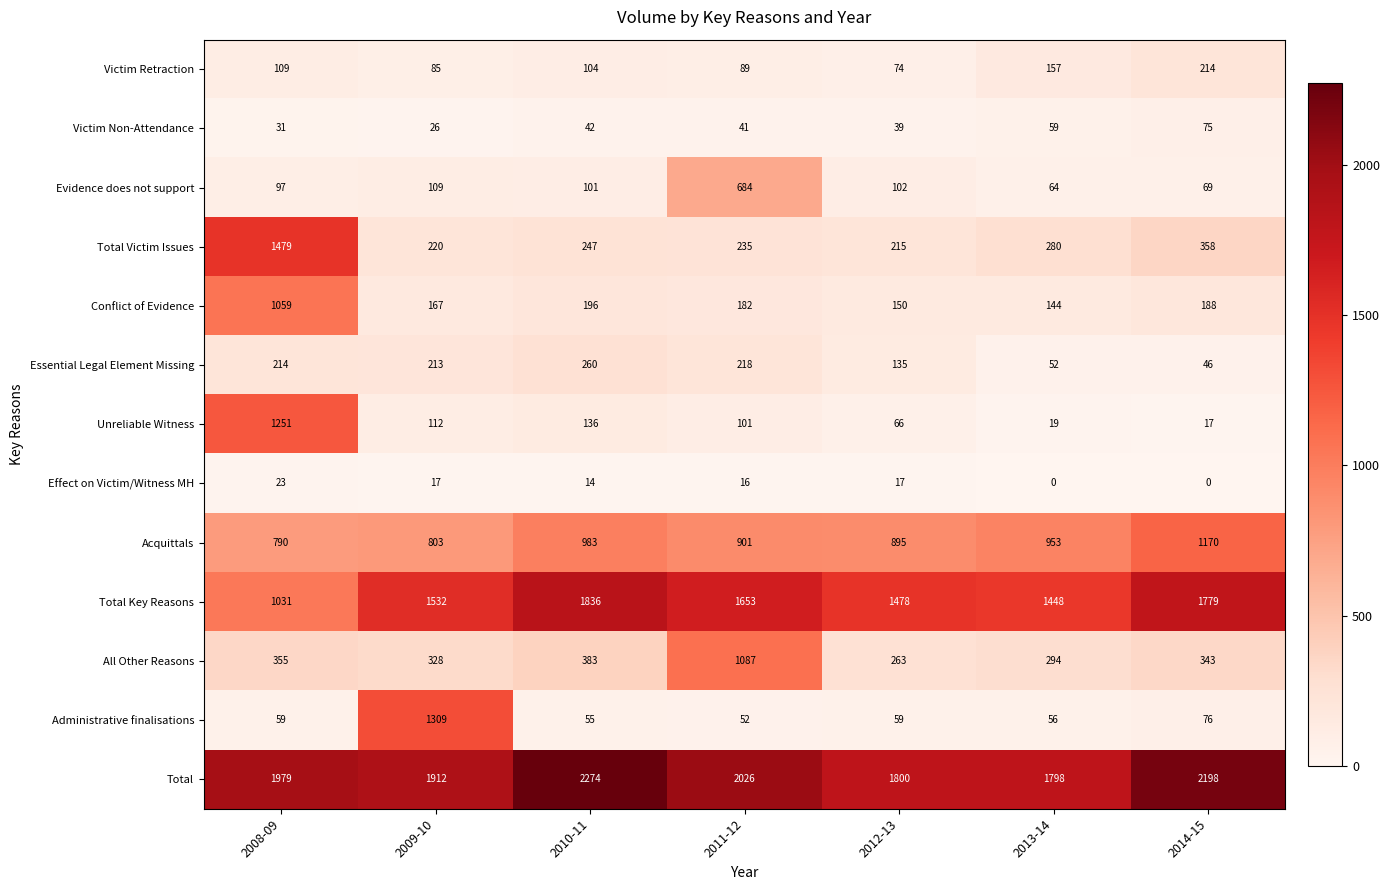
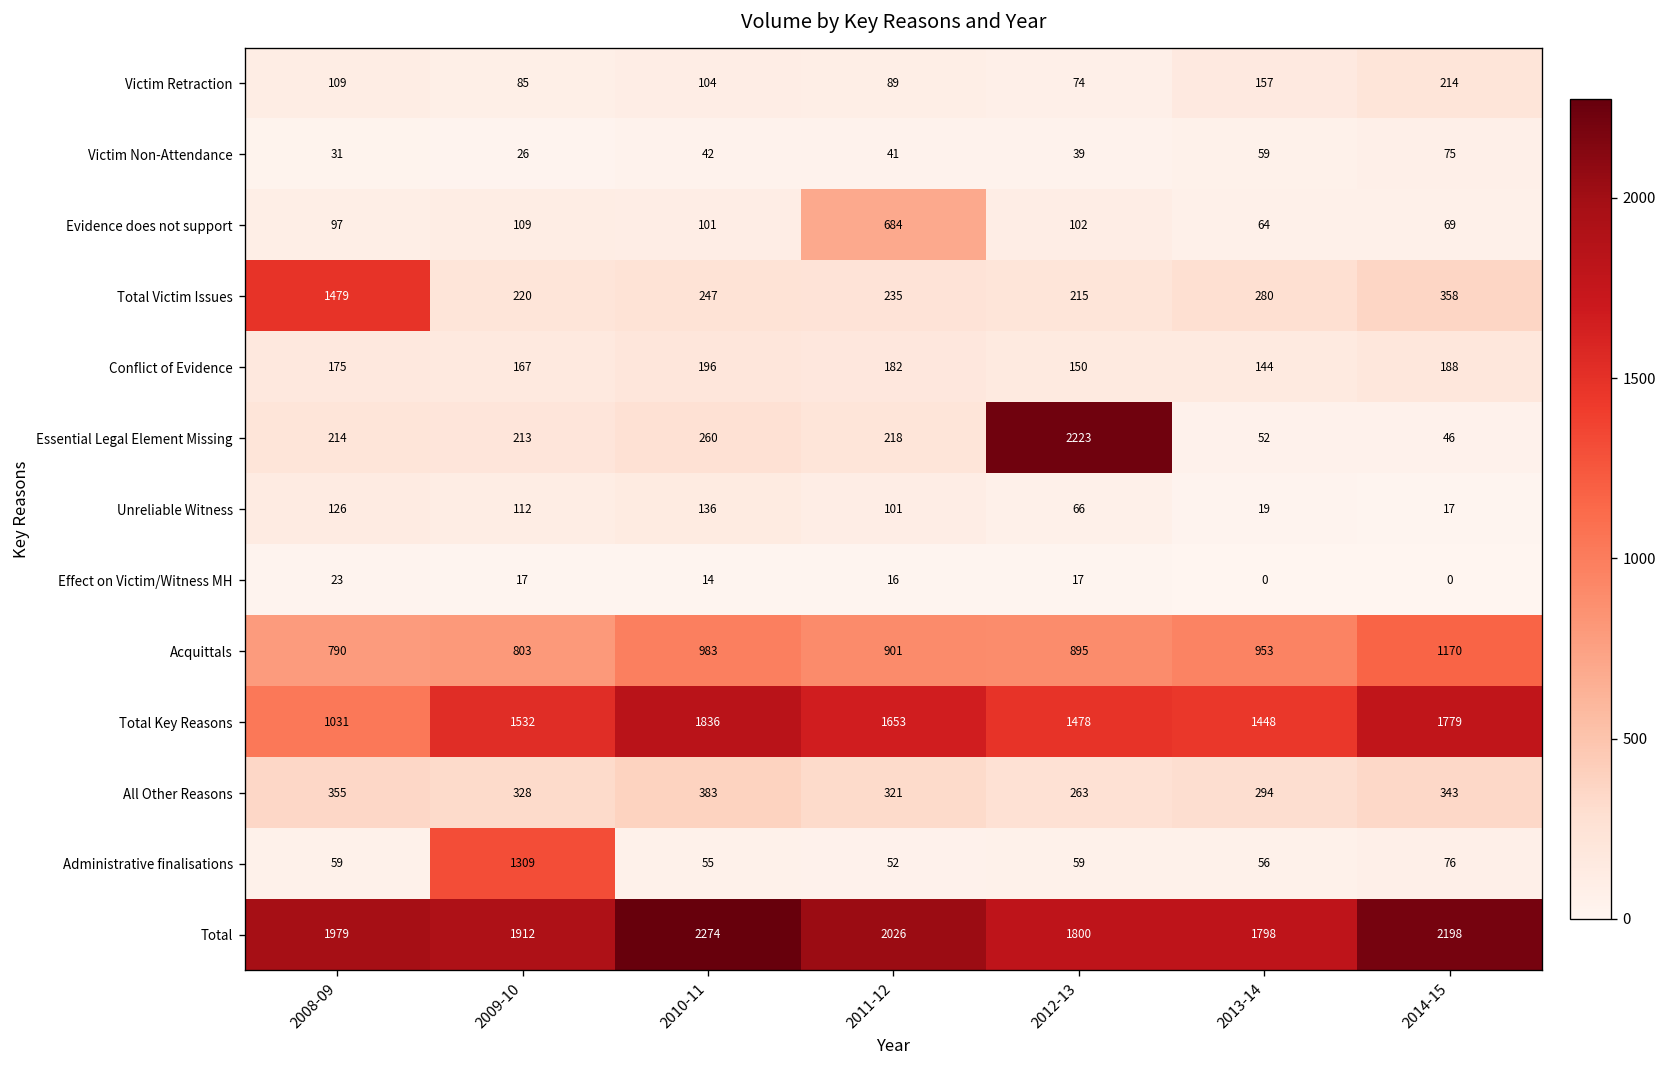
Conflict of Evidence, 2008-09: 1059 -> 175
Essential Legal Element Missing, 2012-13: 135 -> 2223
Unreliable Witness, 2008-09: 1251 -> 126
All Other Reasons, 2011-12: 1087 -> 321
